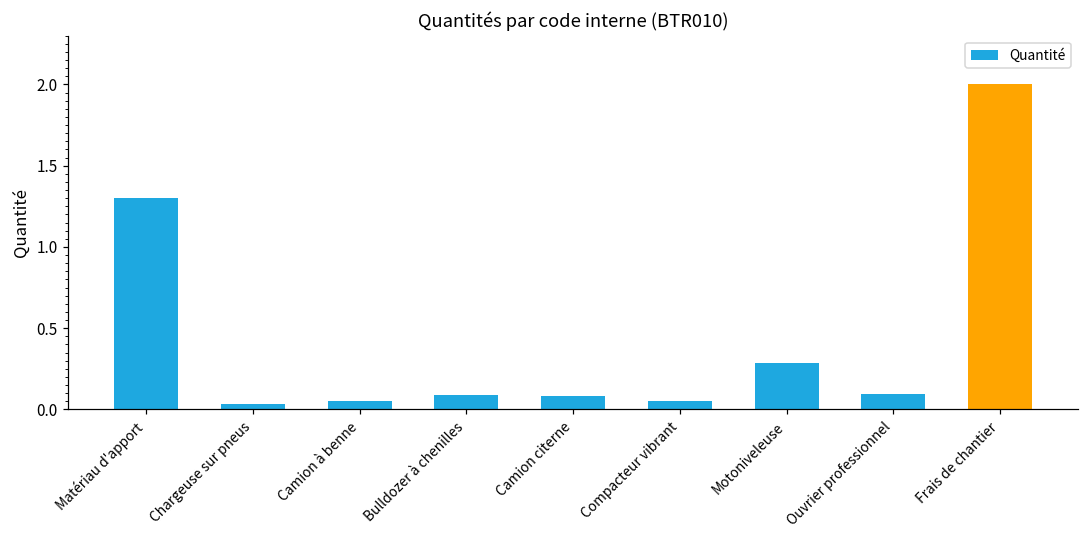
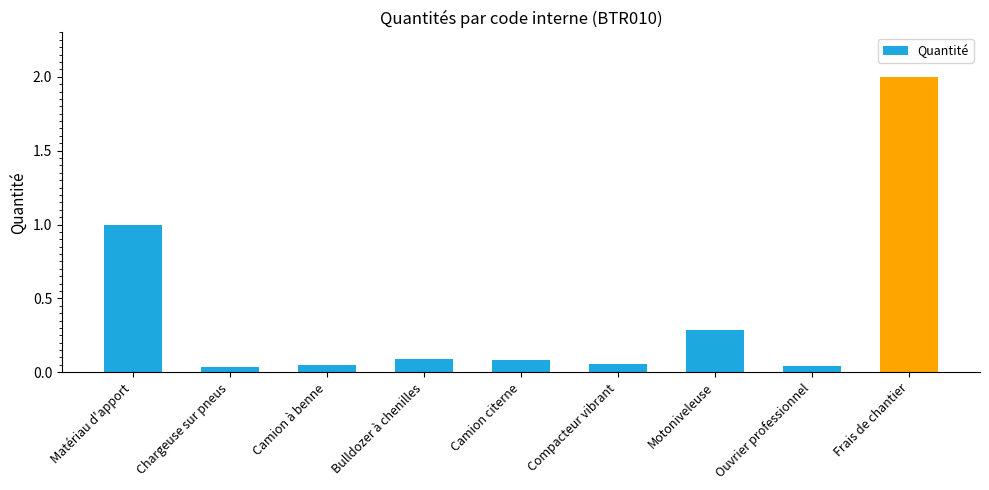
Matériau d'apport: 1.3 -> 1.0
Ouvrier professionnel: 0.10 -> 0.04
